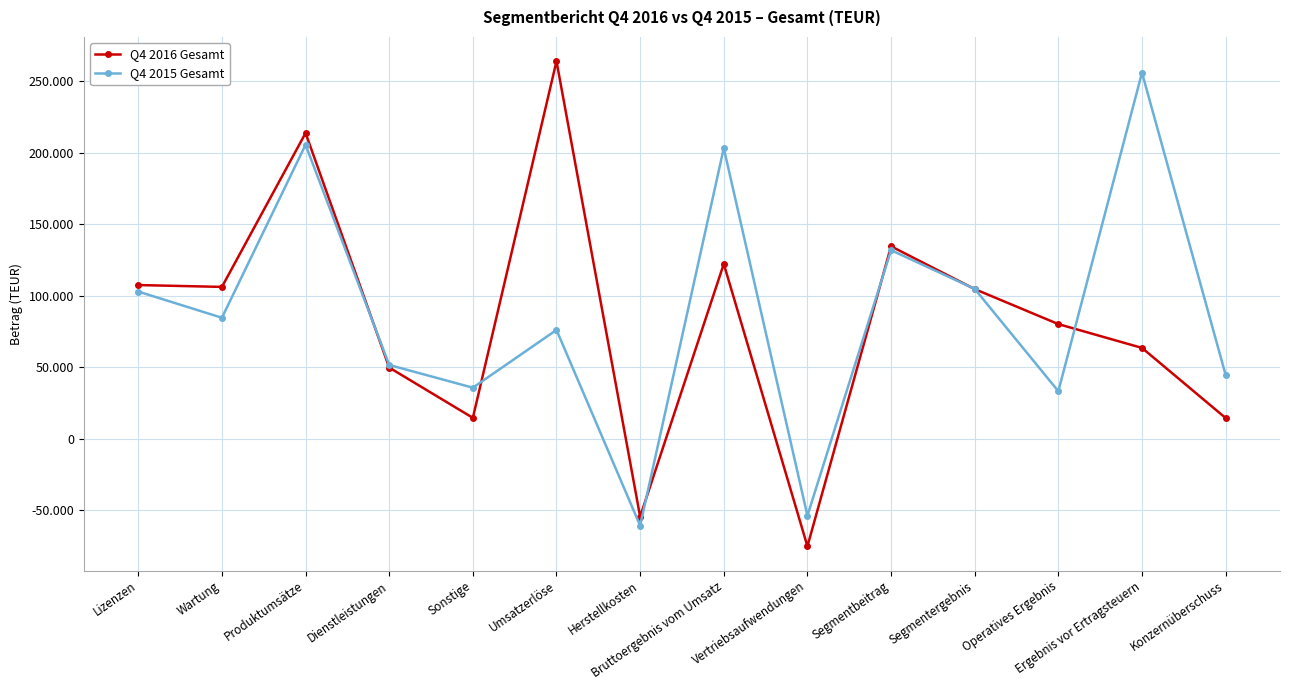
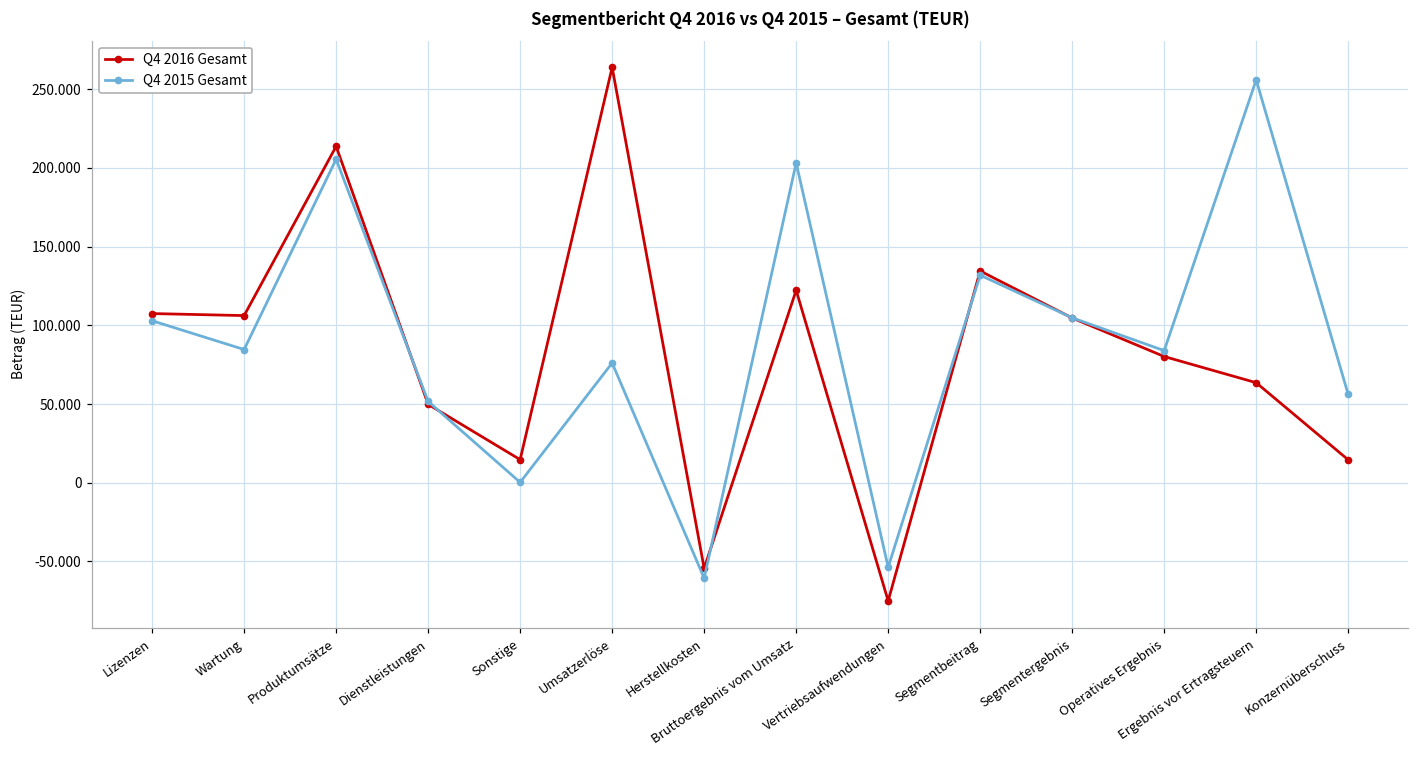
Q4 2015 Gesamt, Sonstige: 36 -> 0
Q4 2015 Gesamt, Operatives Ergebnis: 33 -> 84
Q4 2015 Gesamt, Konzernüberschuss: 45 -> 56
